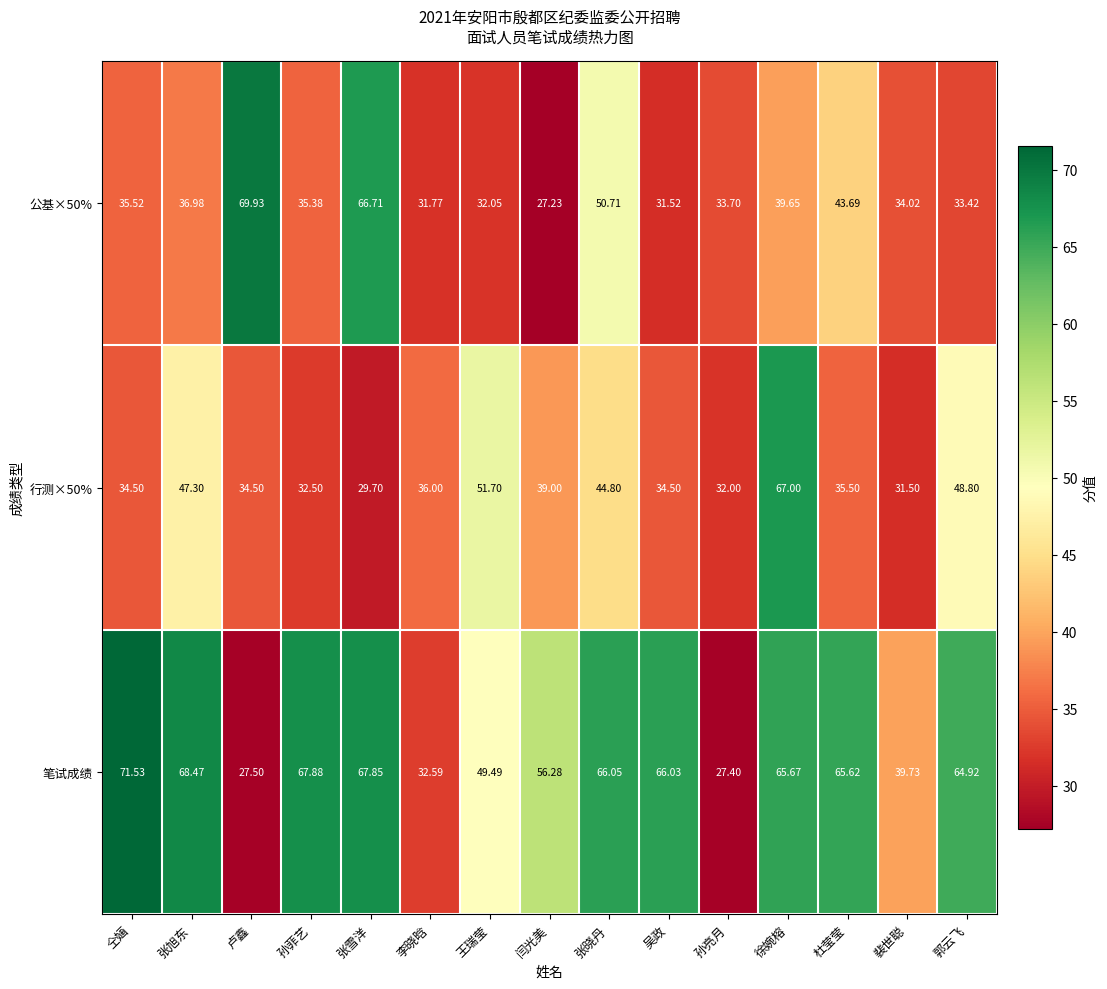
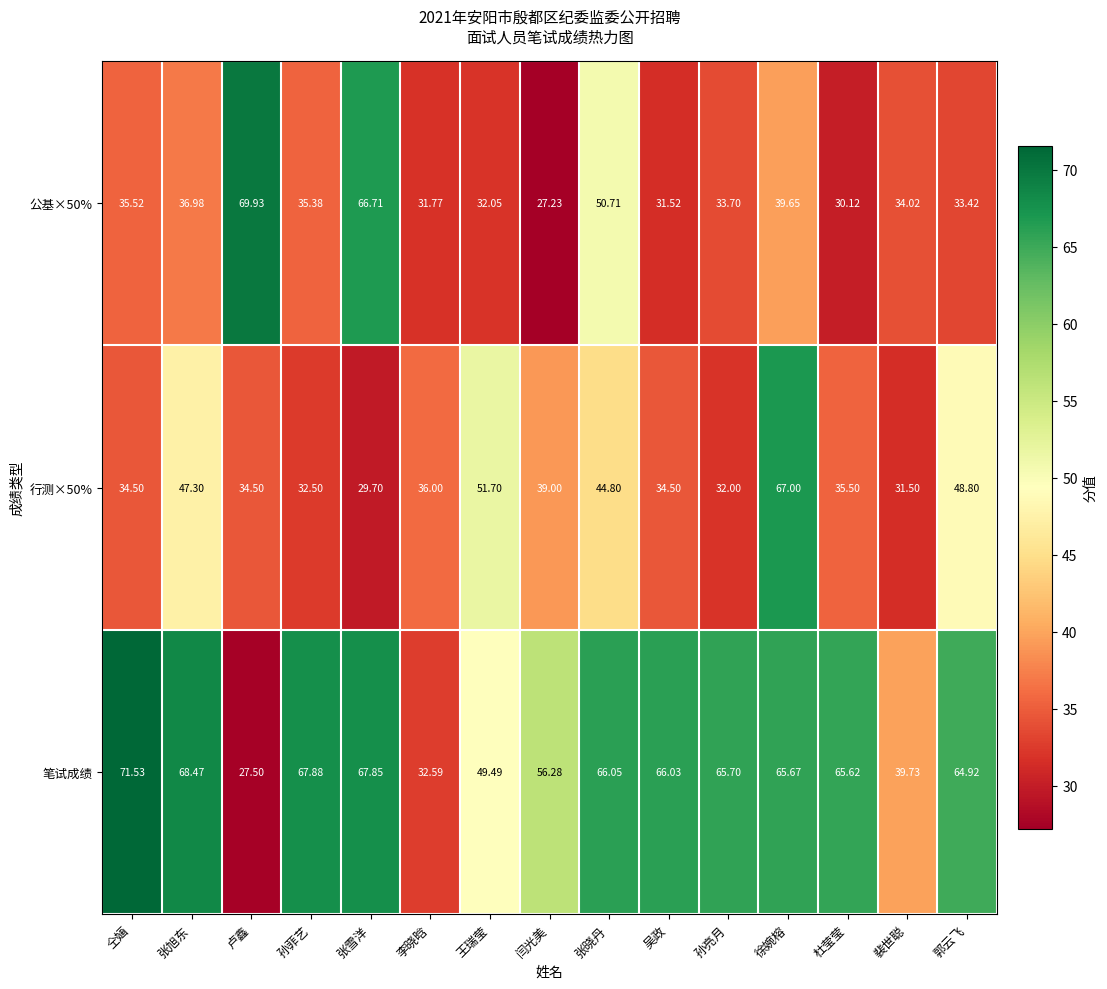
公基×50%, 杜莹莹: 43.69 -> 30.12
笔试成绩, 孙亮月: 27.40 -> 65.70
